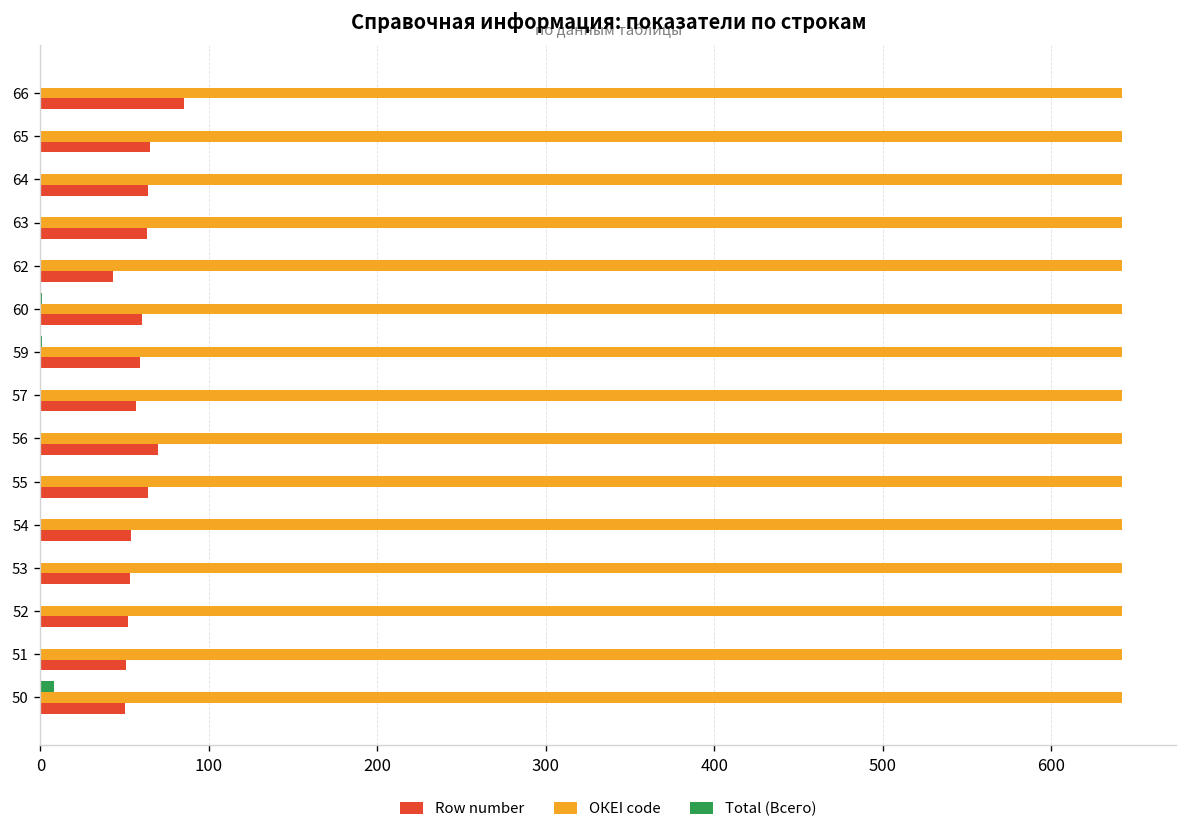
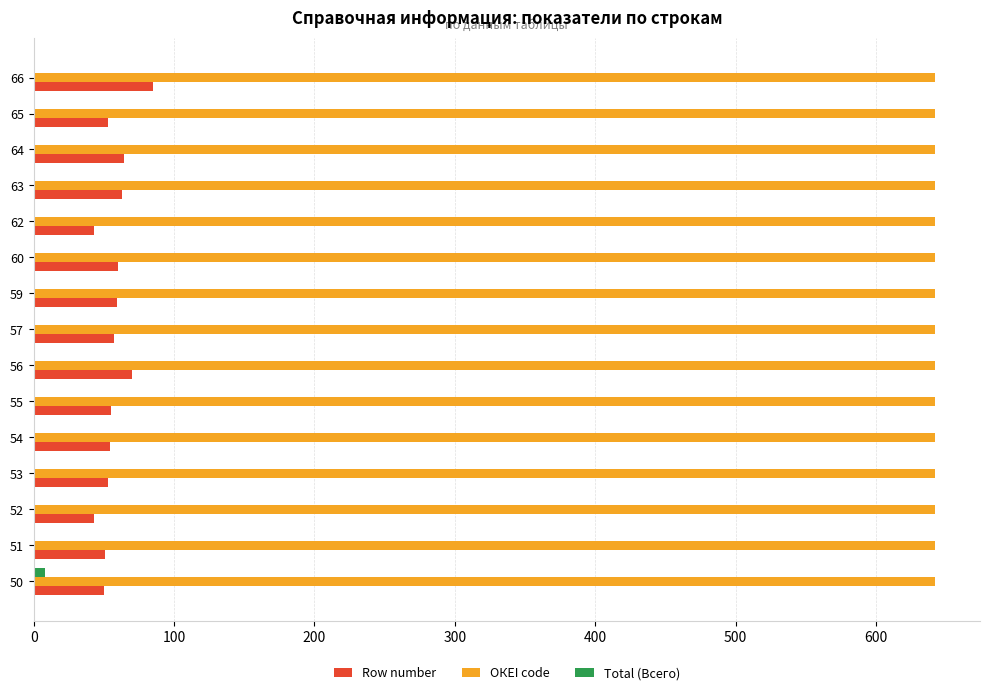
Row number, 65: 65 -> 53
Row number, 55: 64 -> 55
Row number, 52: 52 -> 43
